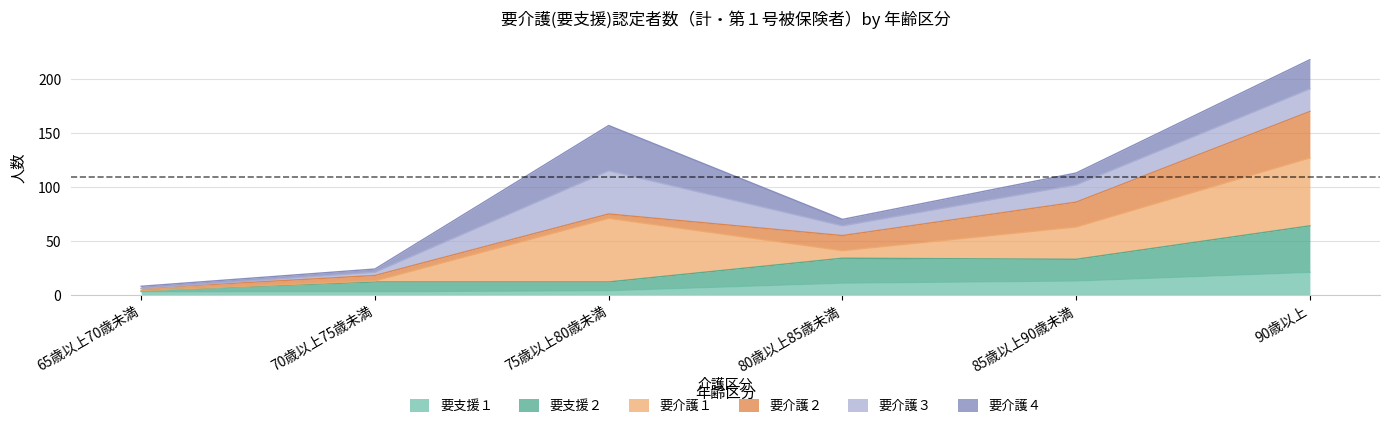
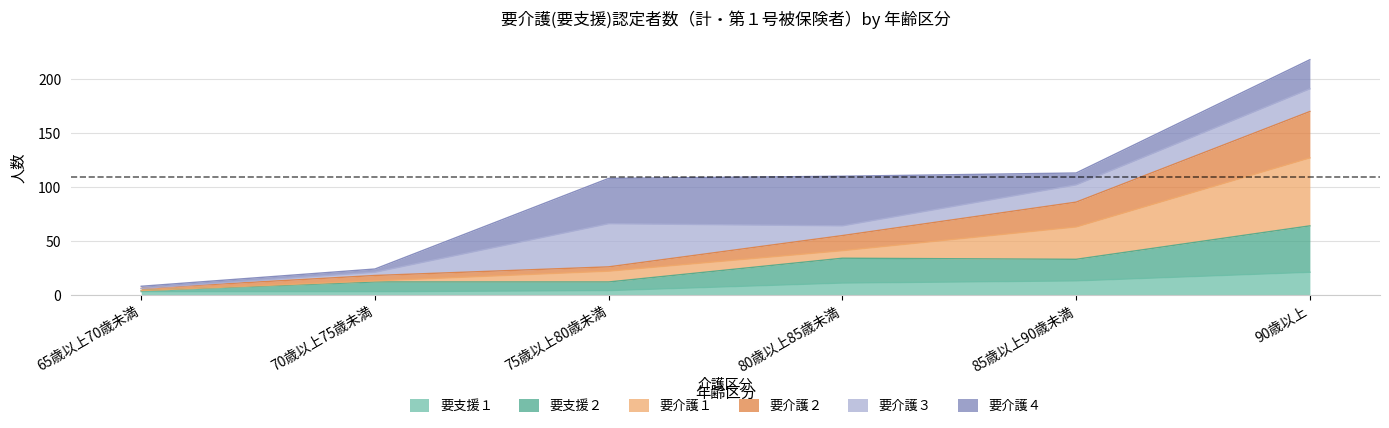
要介護１, 75歳以上80歳未満: 59 -> 10
要介護４, 80歳以上85歳未満: 6 -> 46
